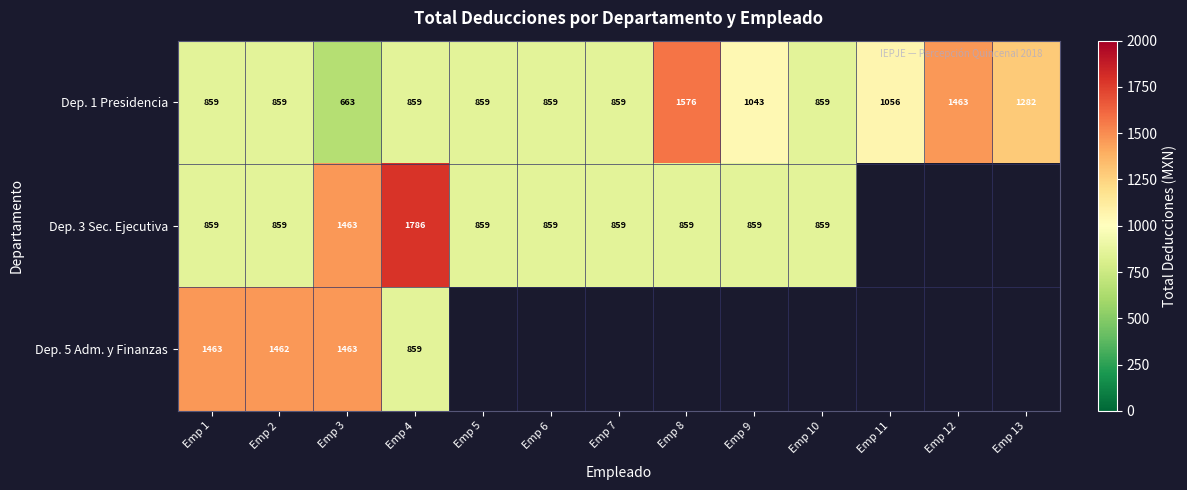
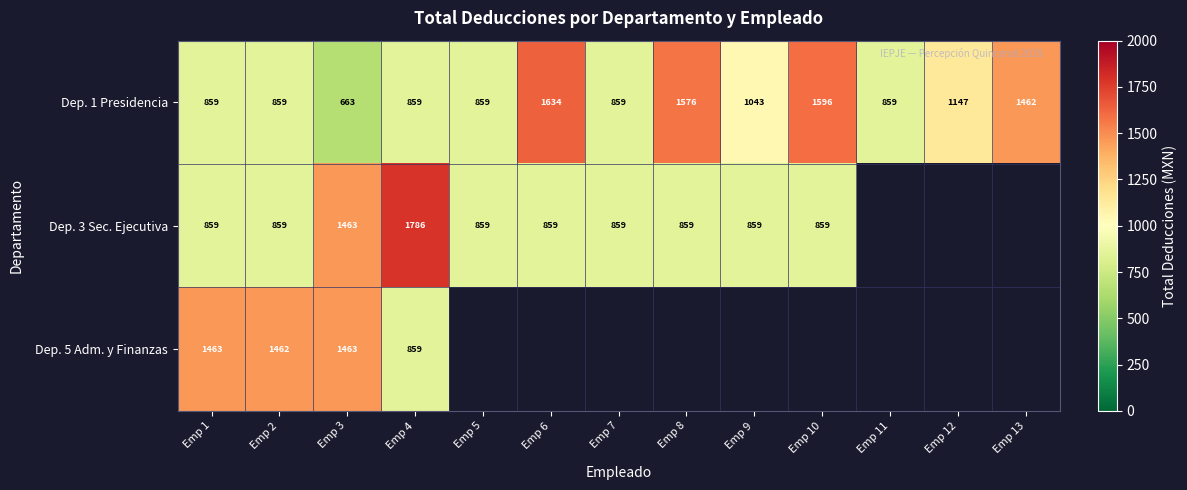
Dep. 1 Presidencia, Emp 6: 859 -> 1634
Dep. 1 Presidencia, Emp 10: 859 -> 1596
Dep. 1 Presidencia, Emp 11: 1056 -> 859
Dep. 1 Presidencia, Emp 12: 1463 -> 1147
Dep. 1 Presidencia, Emp 13: 1282 -> 1462
